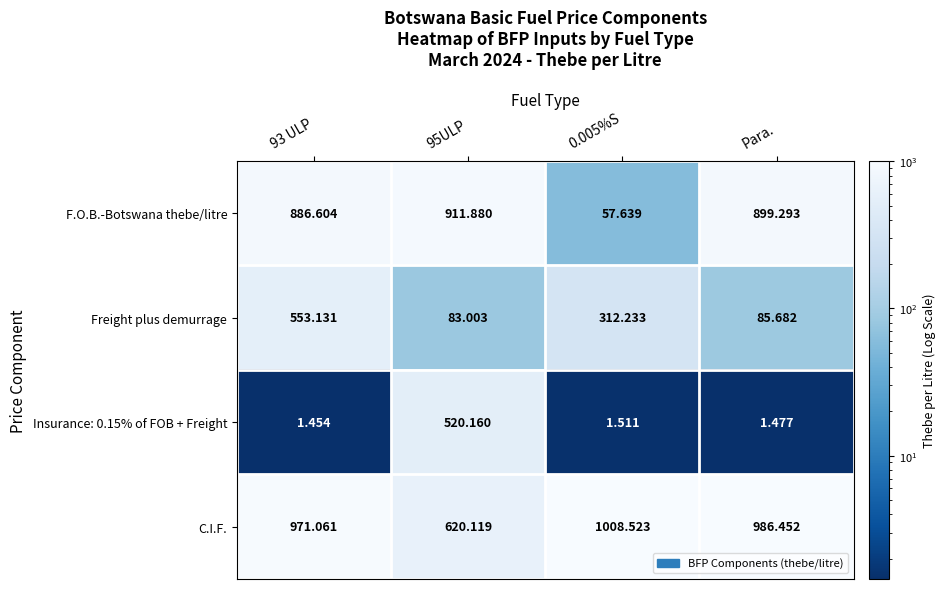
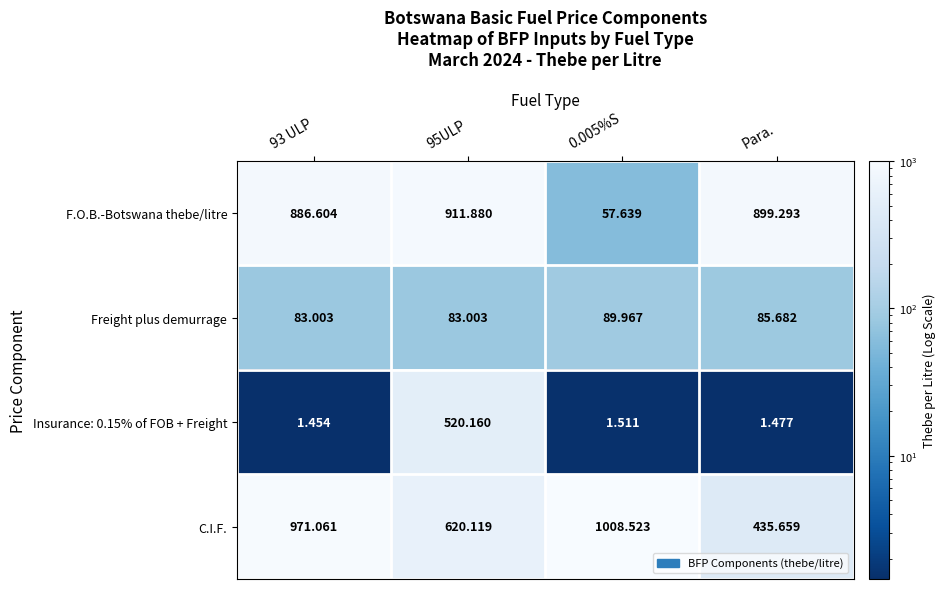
Freight plus demurrage, 93 ULP: 553.131 -> 83.003
Freight plus demurrage, 0.005%S: 312.233 -> 89.967
C.I.F., Para.: 986.452 -> 435.659
